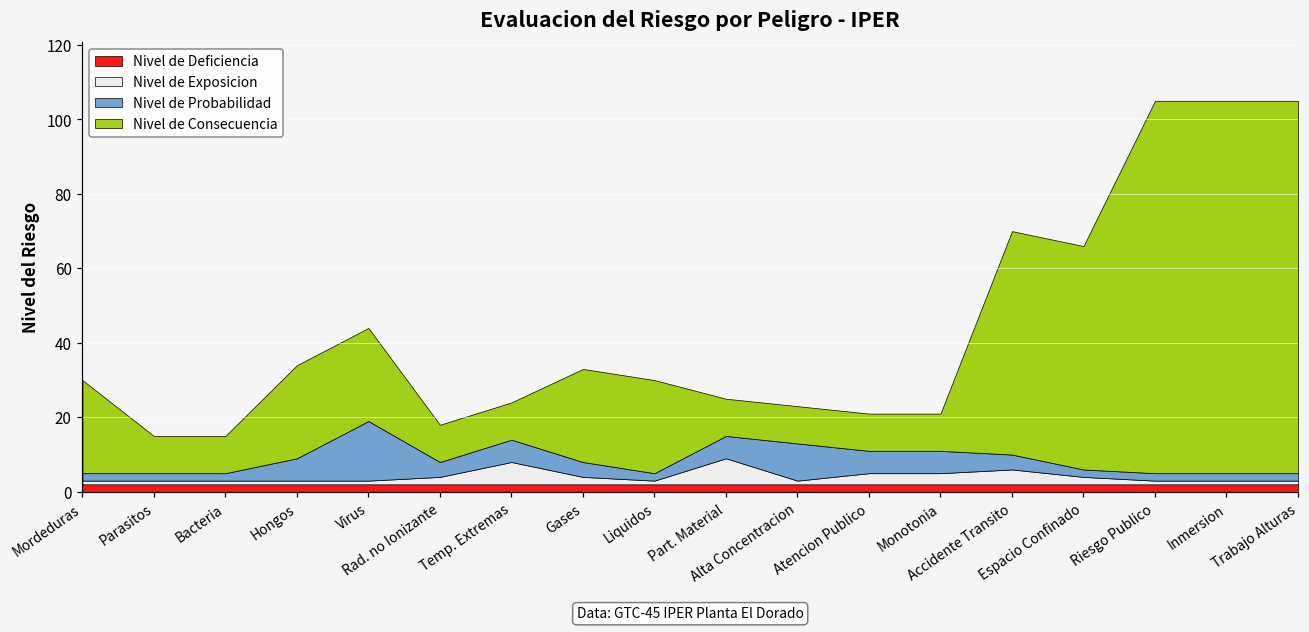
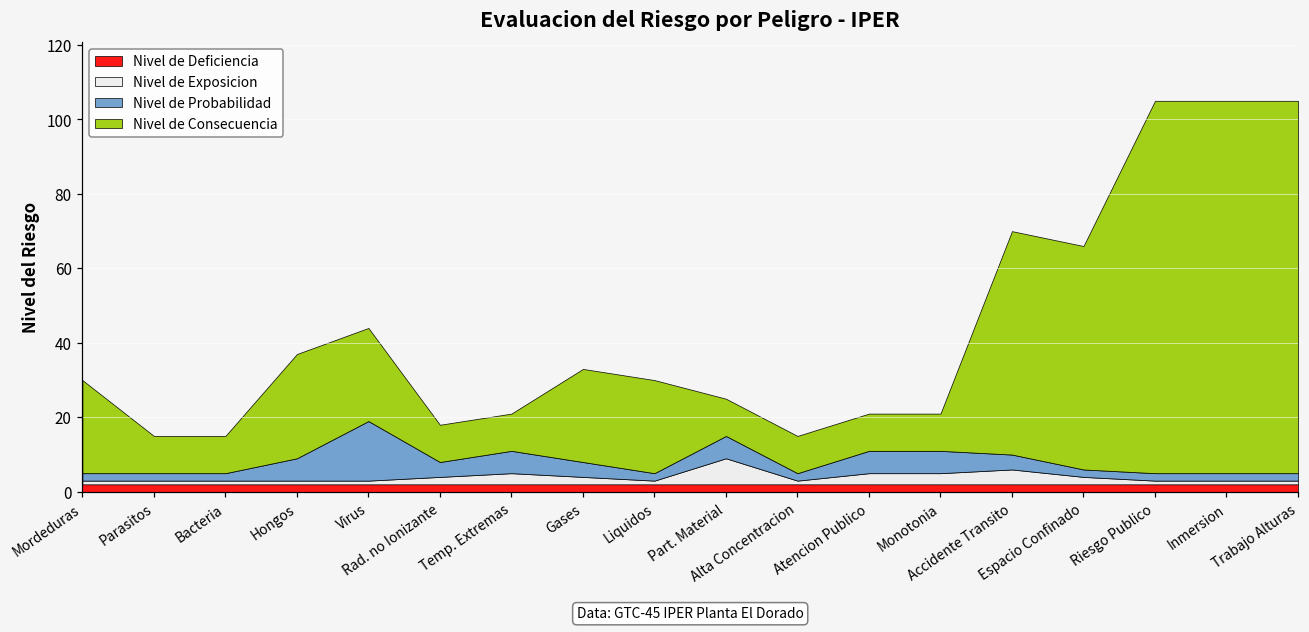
Nivel de Consecuencia, Hongos: 25 -> 28
Nivel de Exposicion, Temp. Extremas: 6 -> 3
Nivel de Probabilidad, Alta Concentracion: 10 -> 2
